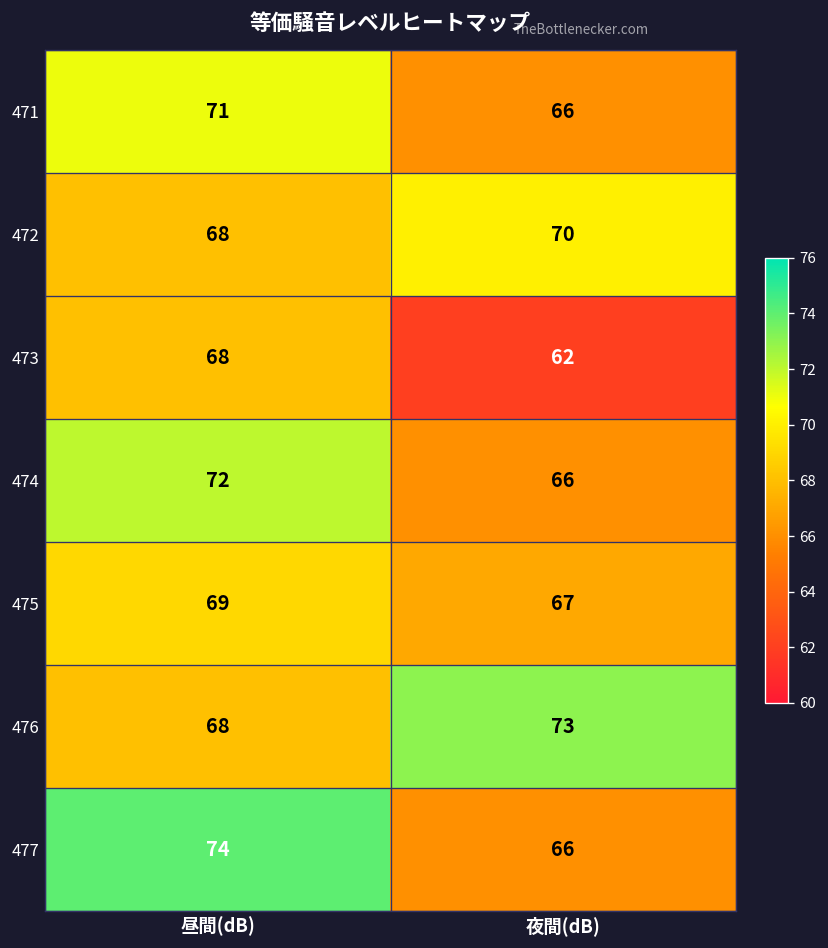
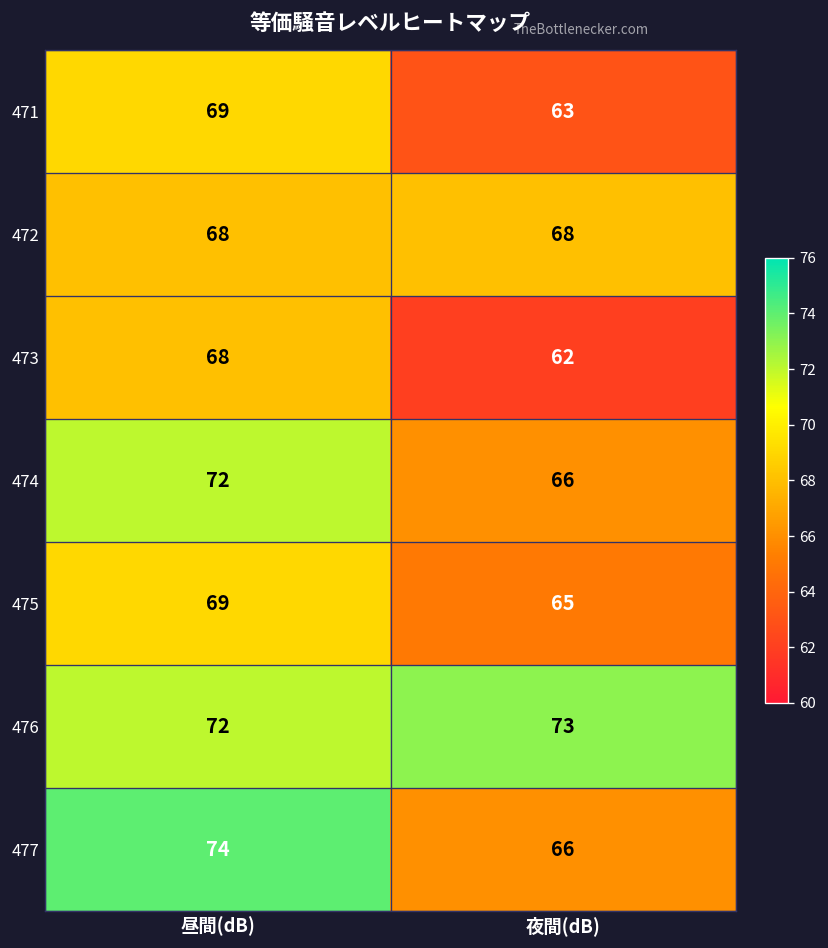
471, 昼間(dB): 71 -> 69
471, 夜間(dB): 66 -> 63
472, 夜間(dB): 70 -> 68
475, 夜間(dB): 67 -> 65
476, 昼間(dB): 68 -> 72
